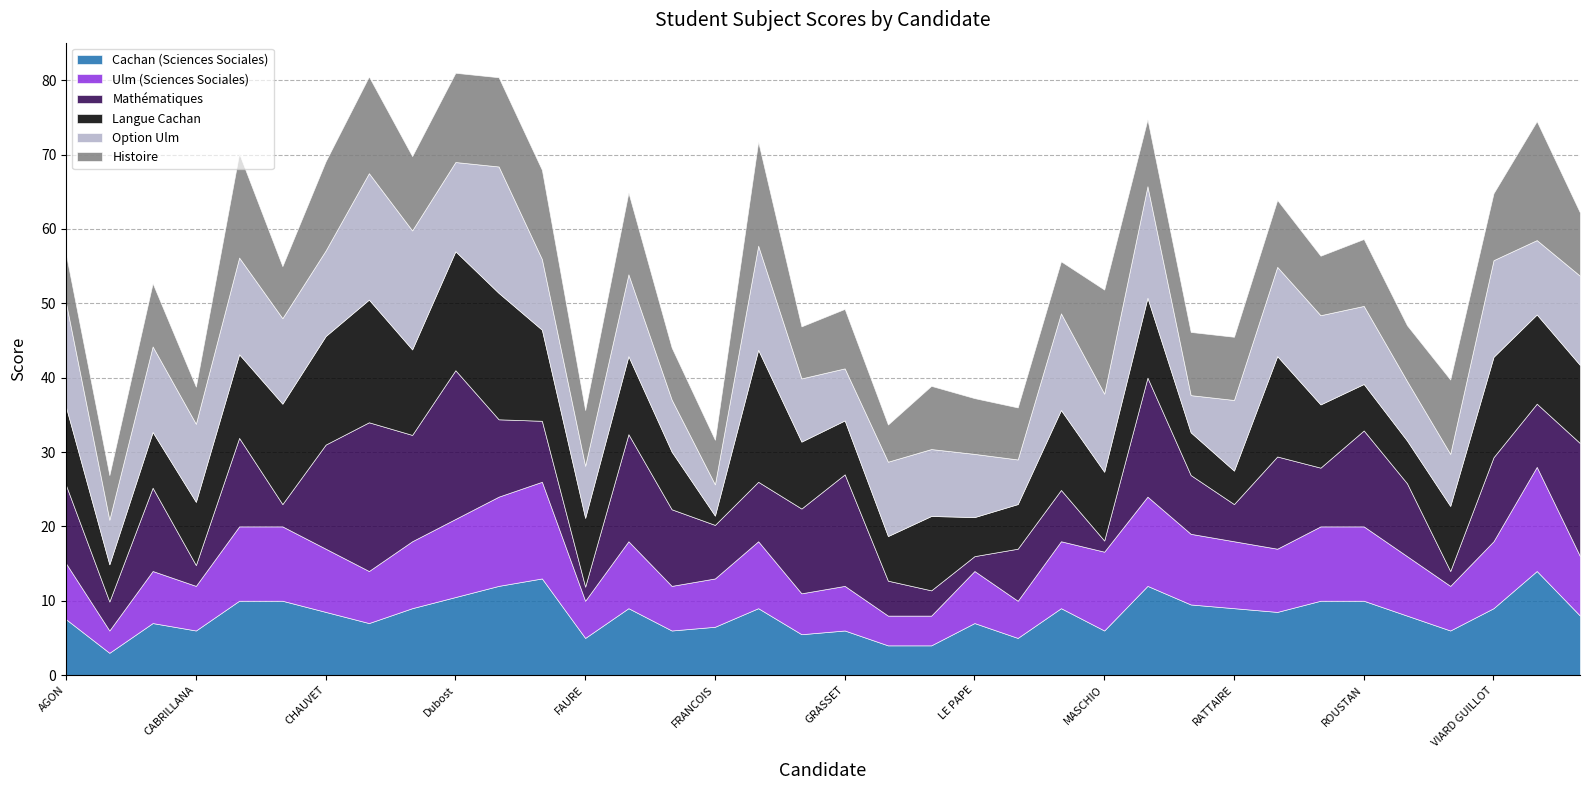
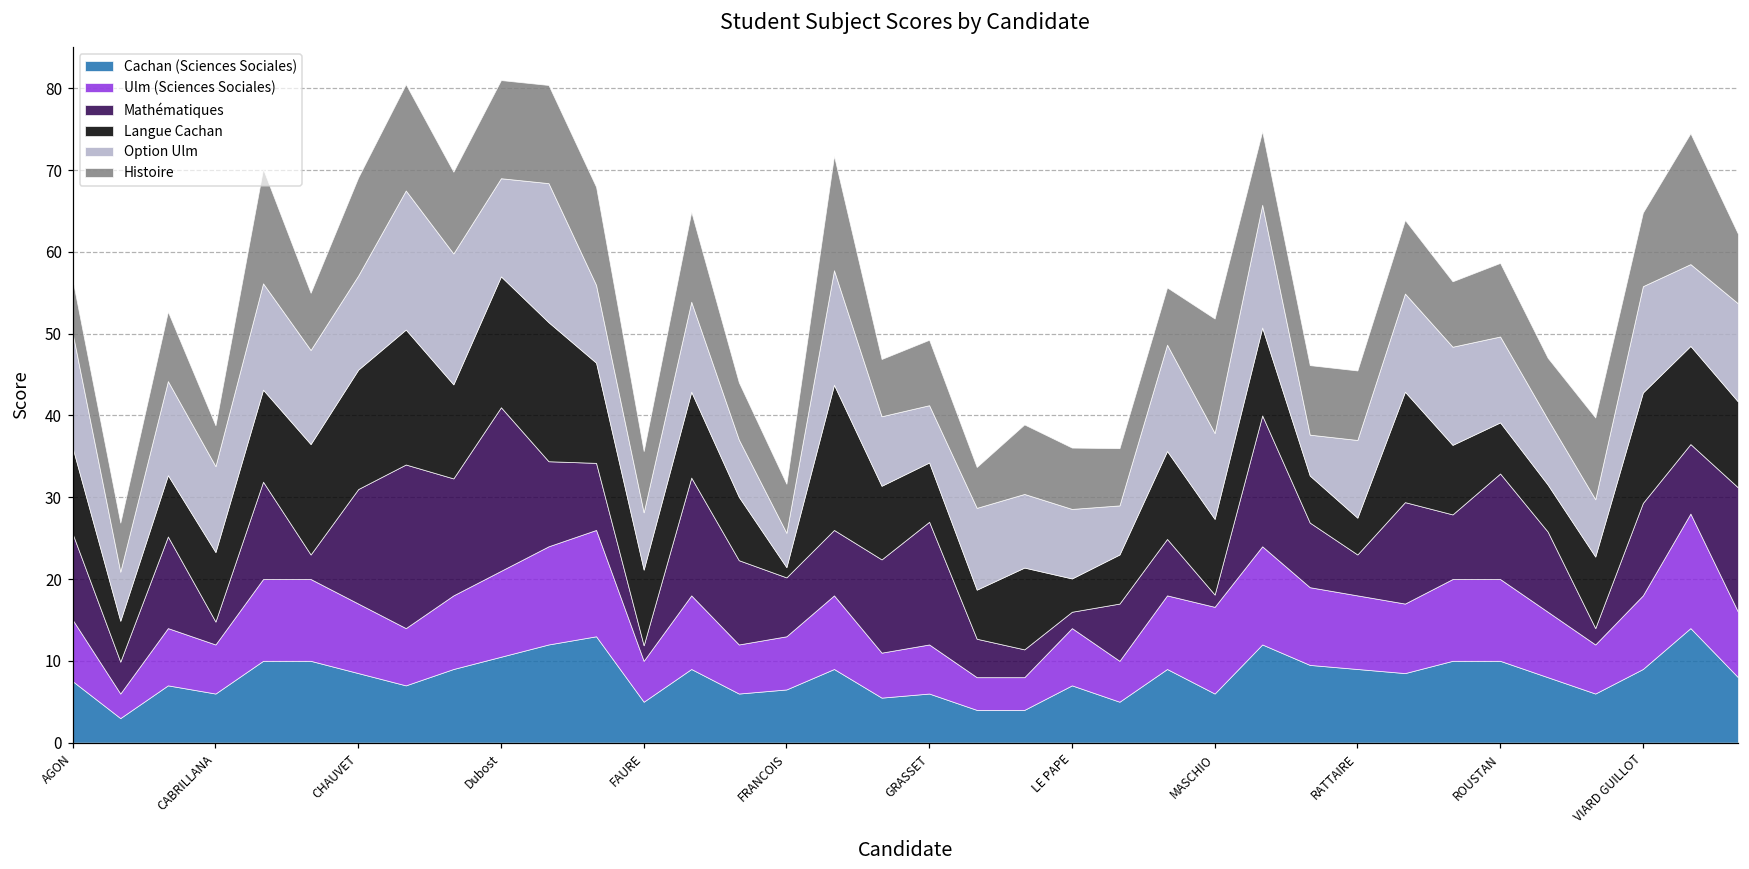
Langue Cachan, LE PAPE: 5 -> 4
